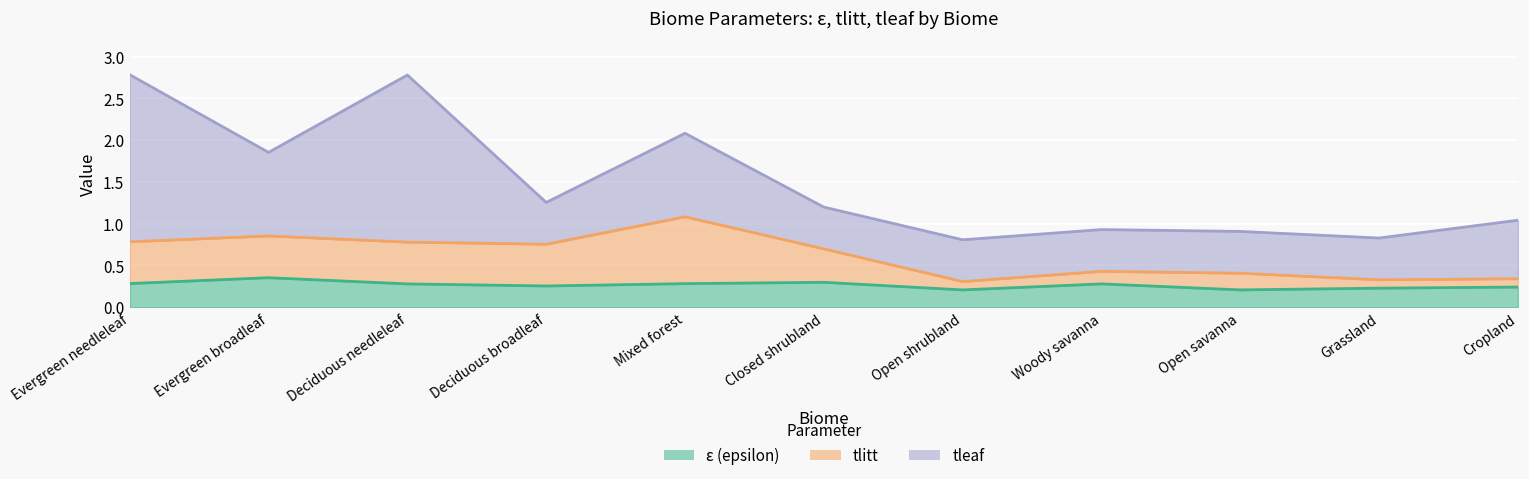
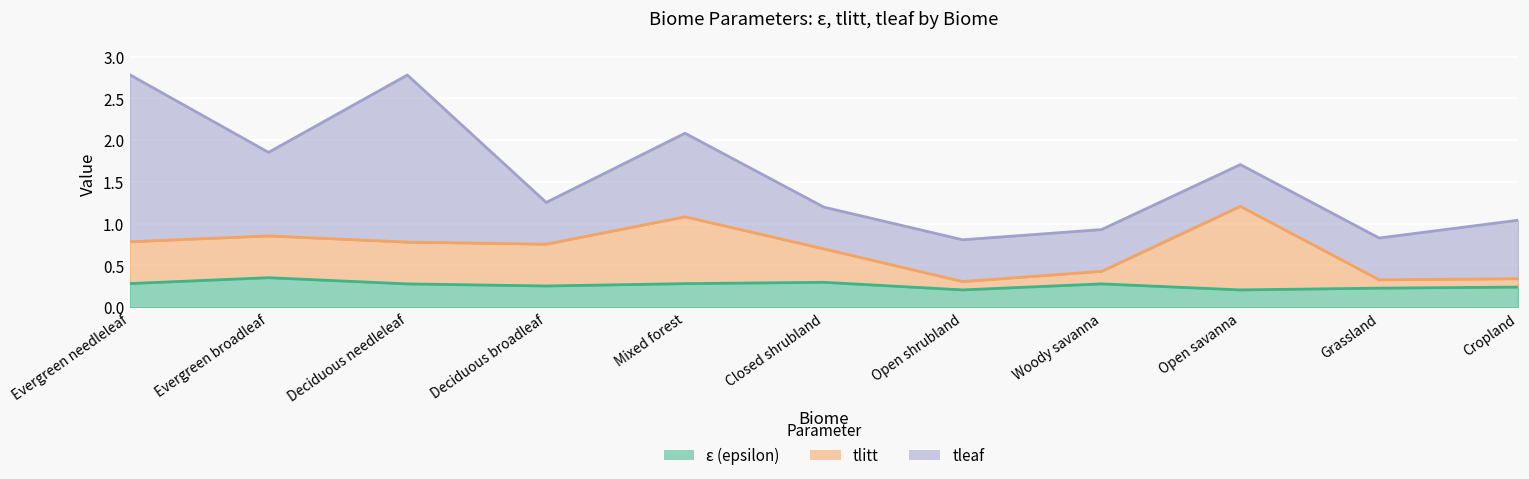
tlitt, Open savanna: 0.2 -> 1.0
